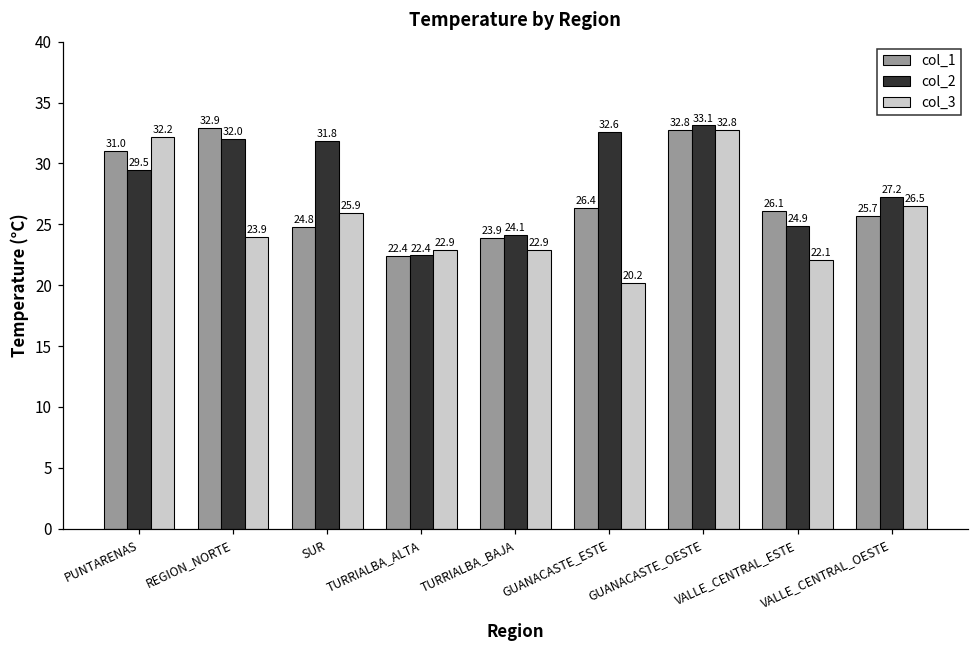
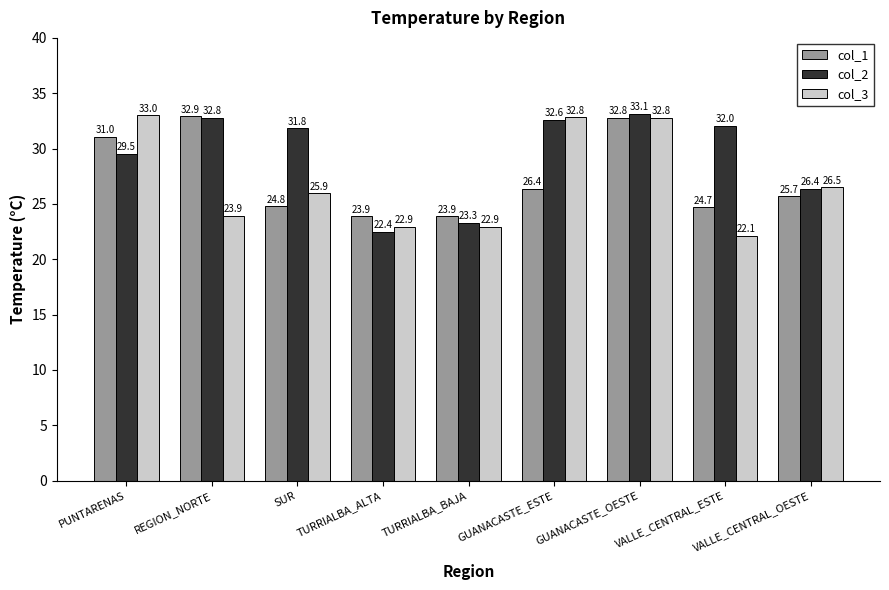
col_3, PUNTARENAS: 32.2 -> 33.0
col_2, REGION_NORTE: 32.0 -> 32.8
col_1, TURRIALBA_ALTA: 22.4 -> 23.9
col_2, TURRIALBA_BAJA: 24.1 -> 23.3
col_3, GUANACASTE_ESTE: 20.2 -> 32.8
col_1, VALLE_CENTRAL_ESTE: 26.1 -> 24.7
col_2, VALLE_CENTRAL_ESTE: 24.9 -> 32.0
col_2, VALLE_CENTRAL_OESTE: 27.2 -> 26.4
